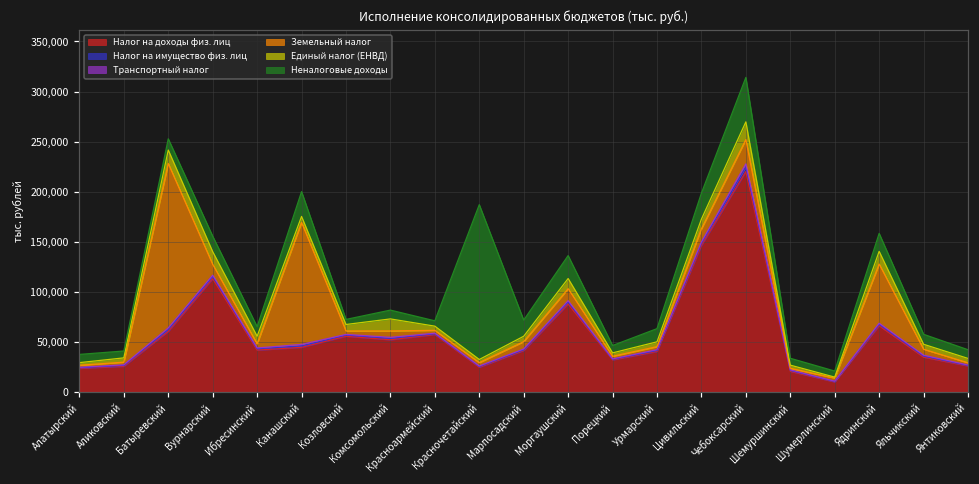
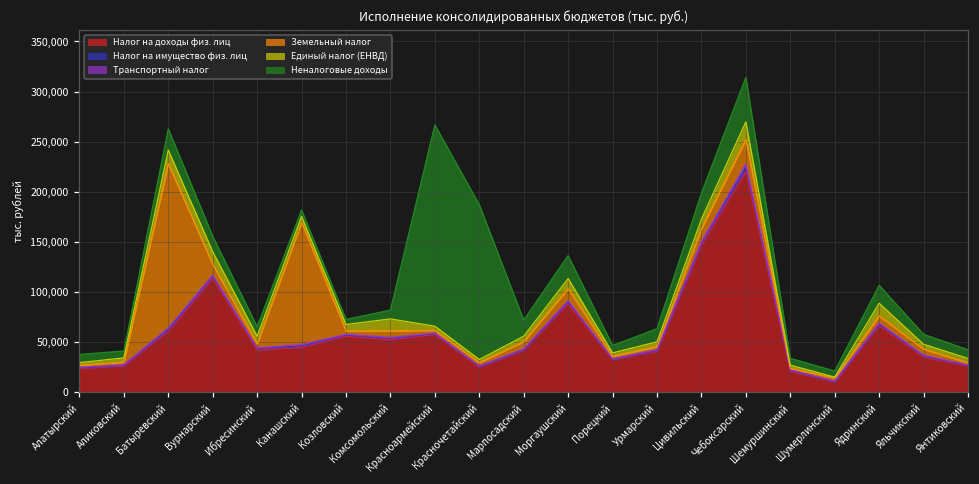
Неналоговые доходы, Батыревский: 10,000 -> 20,000
Неналоговые доходы, Канашский: 20,000 -> 10,000
Неналоговые доходы, Красноармейский: 10,000 -> 200,000
Земельный налог, Ядринский: 60,000 -> 10,000
